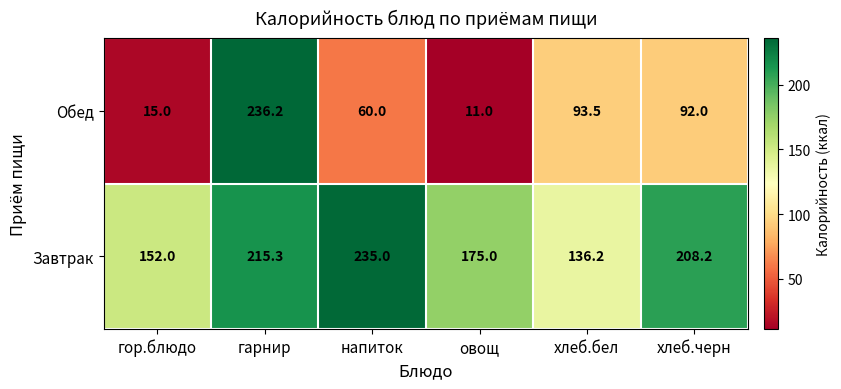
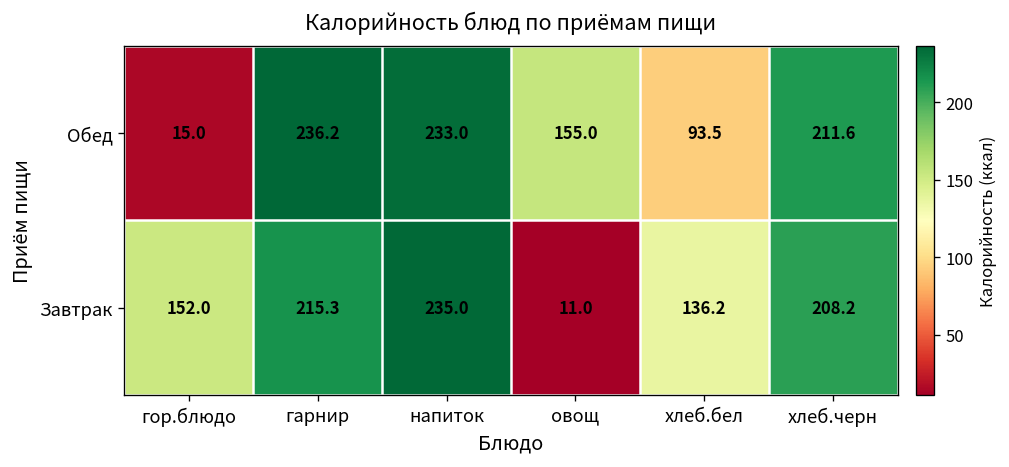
Обед, напиток: 60.0 -> 233.0
Обед, овощ: 11.0 -> 155.0
Обед, хлеб.черн: 92.0 -> 211.6
Завтрак, овощ: 175.0 -> 11.0
